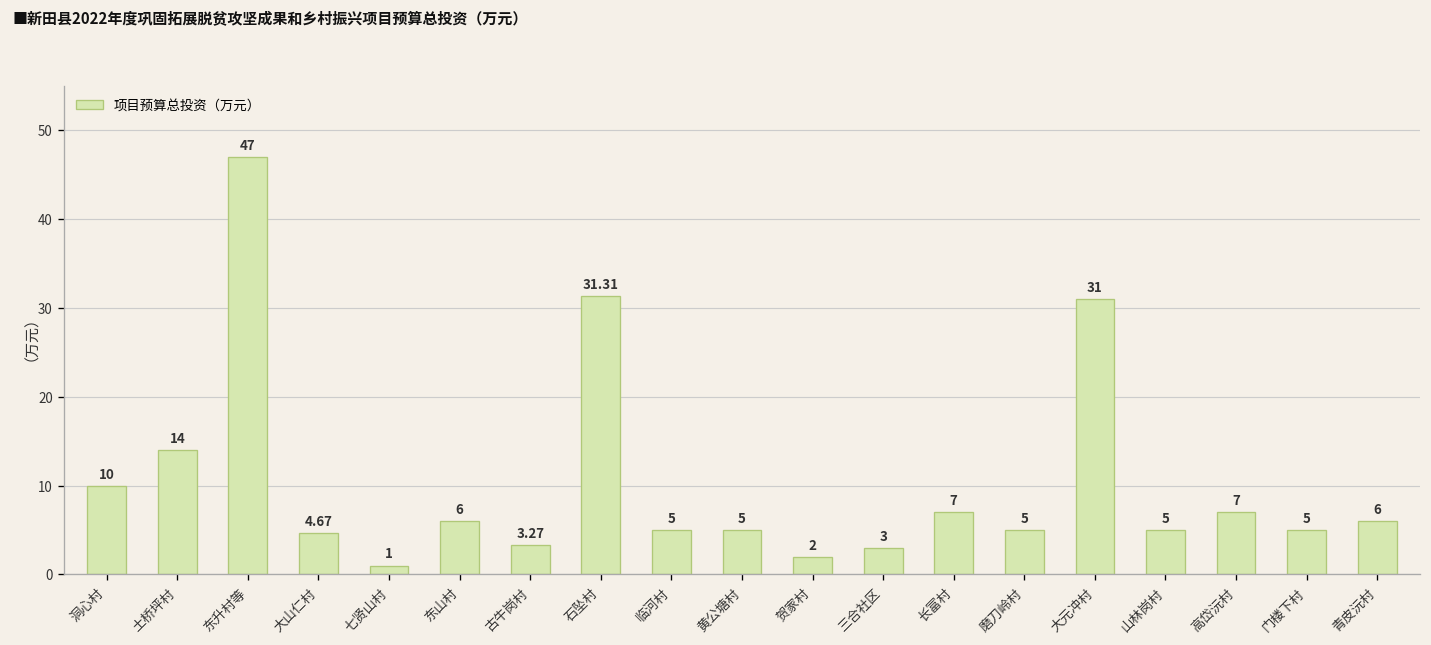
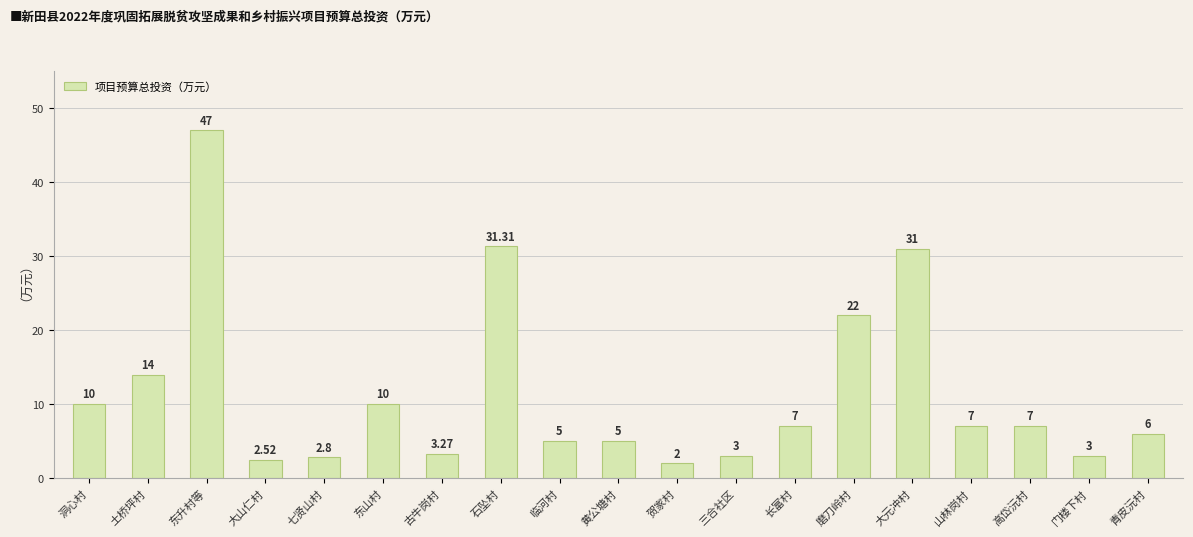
大山仁村: 4.67 -> 2.52
七贤山村: 1 -> 2.8
东山村: 6 -> 10
磨刀岭村: 5 -> 22
山林岗村: 5 -> 7
门楼下村: 5 -> 3
